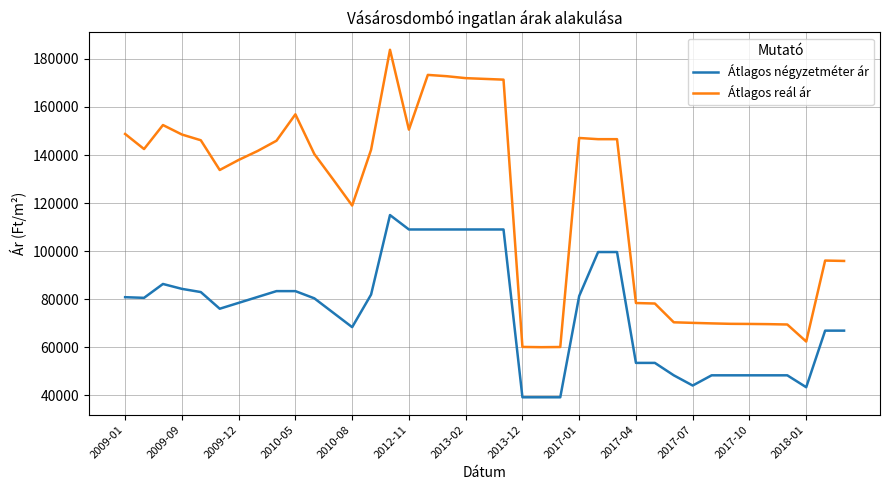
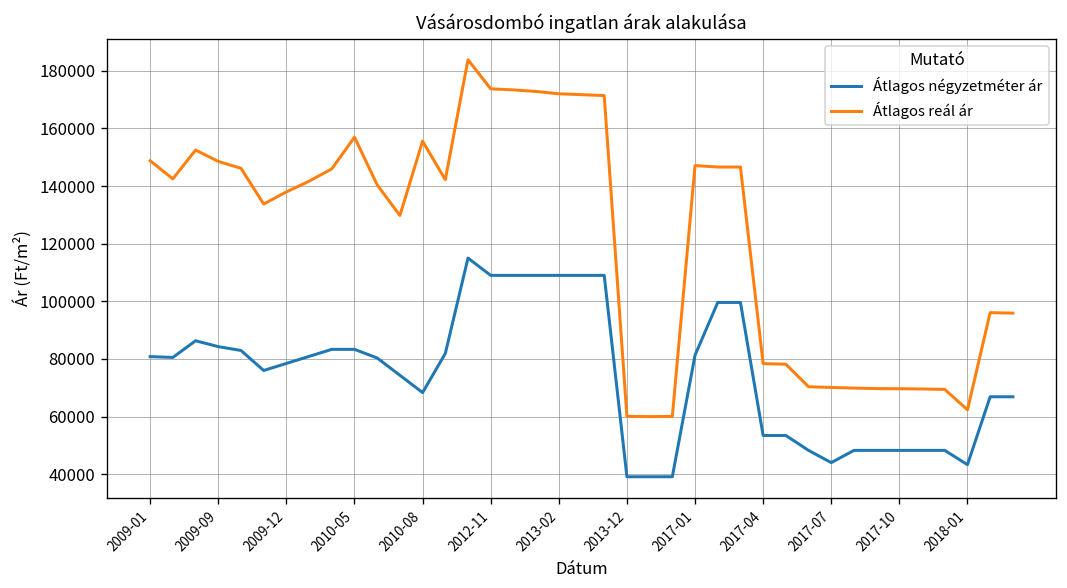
Átlagos reál ár, 2010-08: 119000 -> 156000
Átlagos reál ár, 2012-11: 151000 -> 174000
